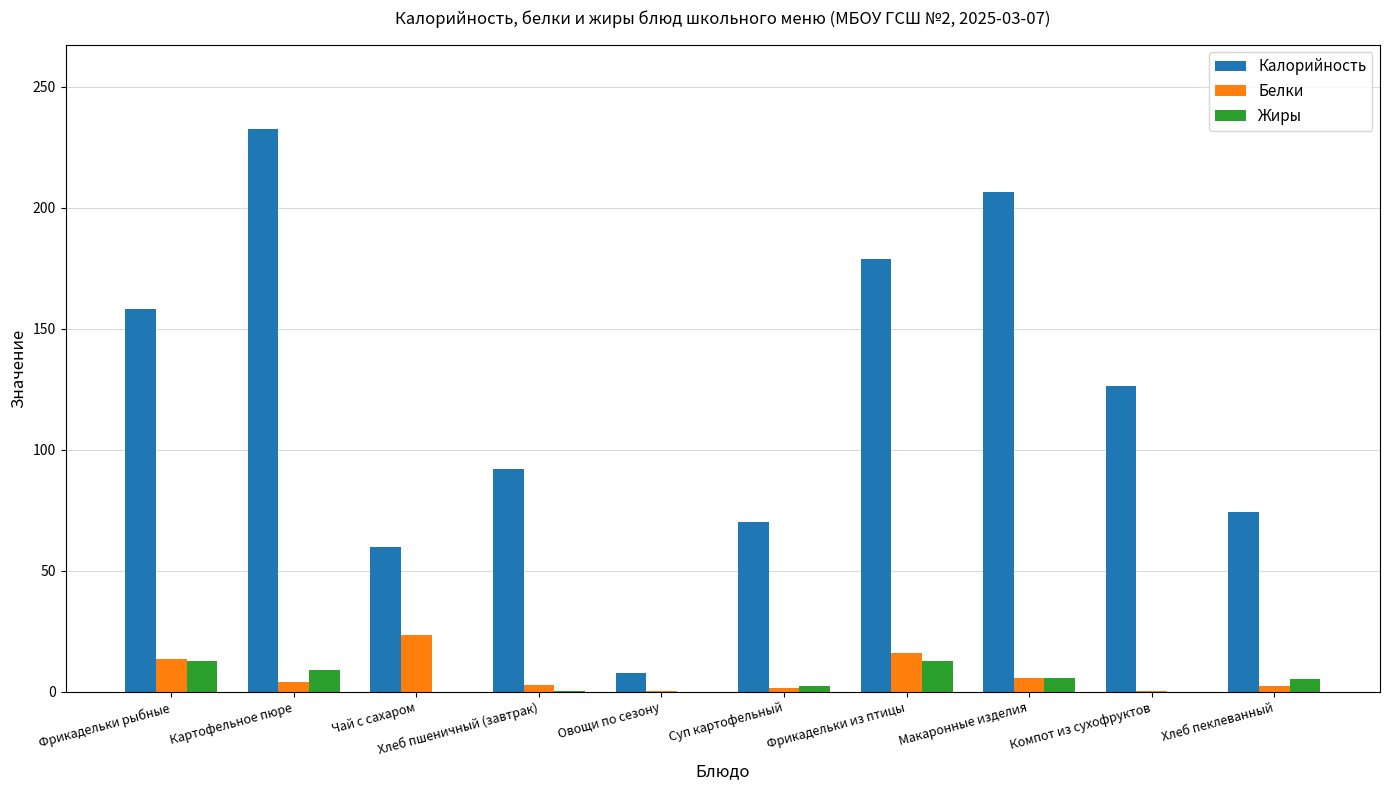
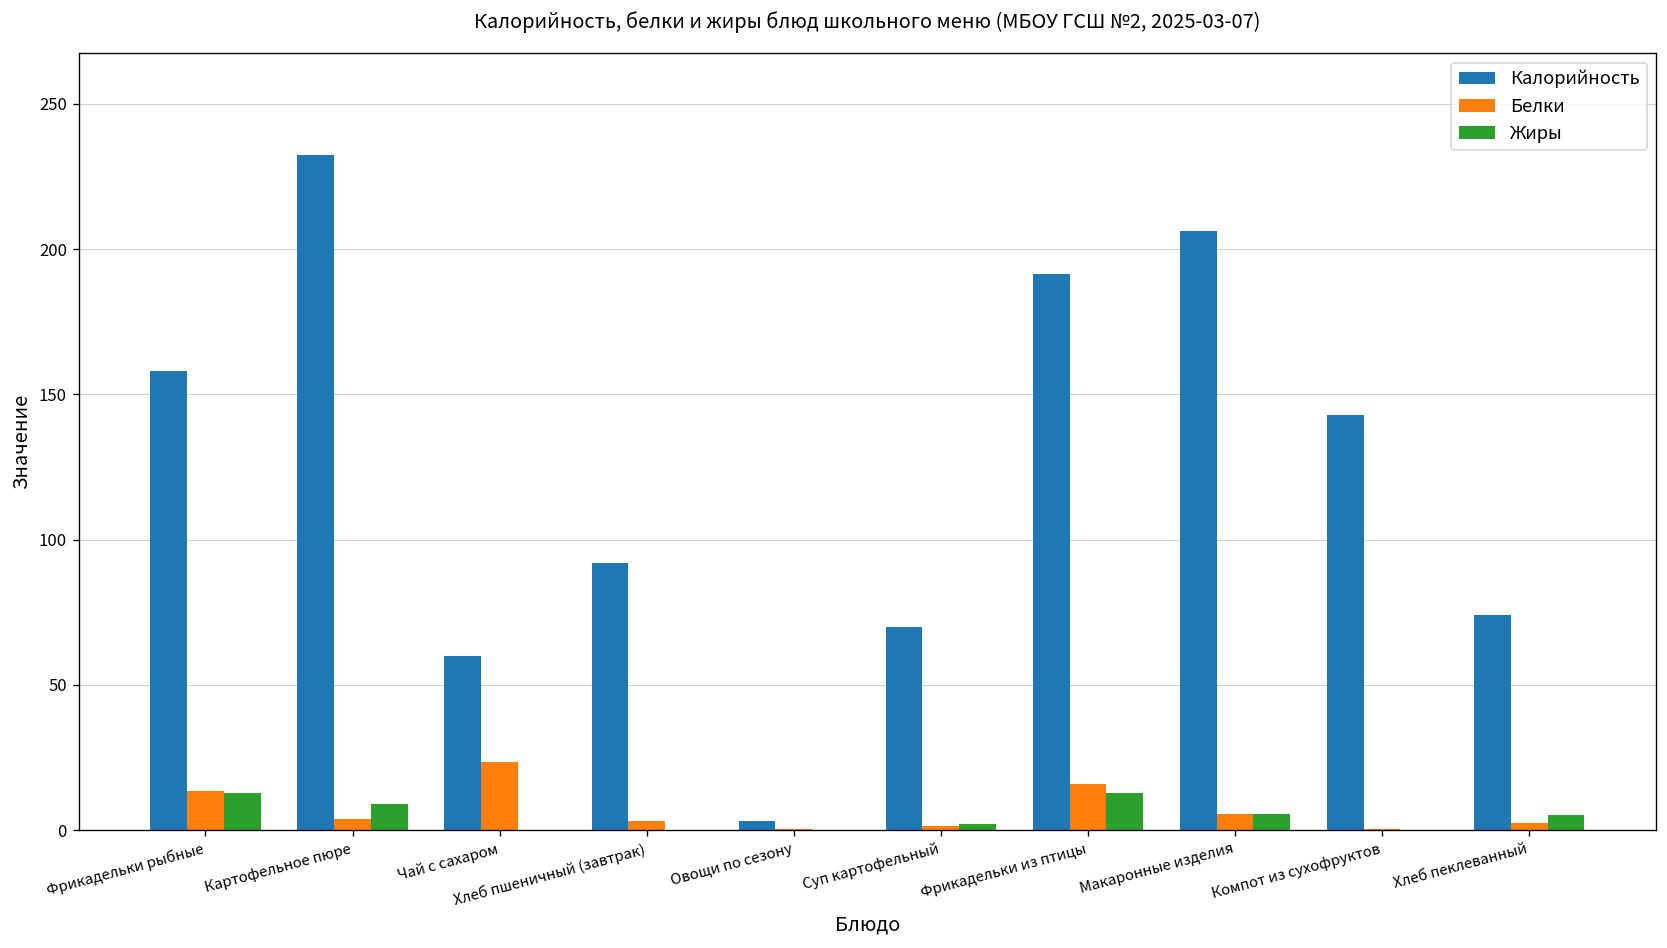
Калорийность, Овощи по сезону: 8 -> 3
Калорийность, Фрикадельки из птицы: 179 -> 191
Калорийность, Компот из сухофруктов: 127 -> 143
